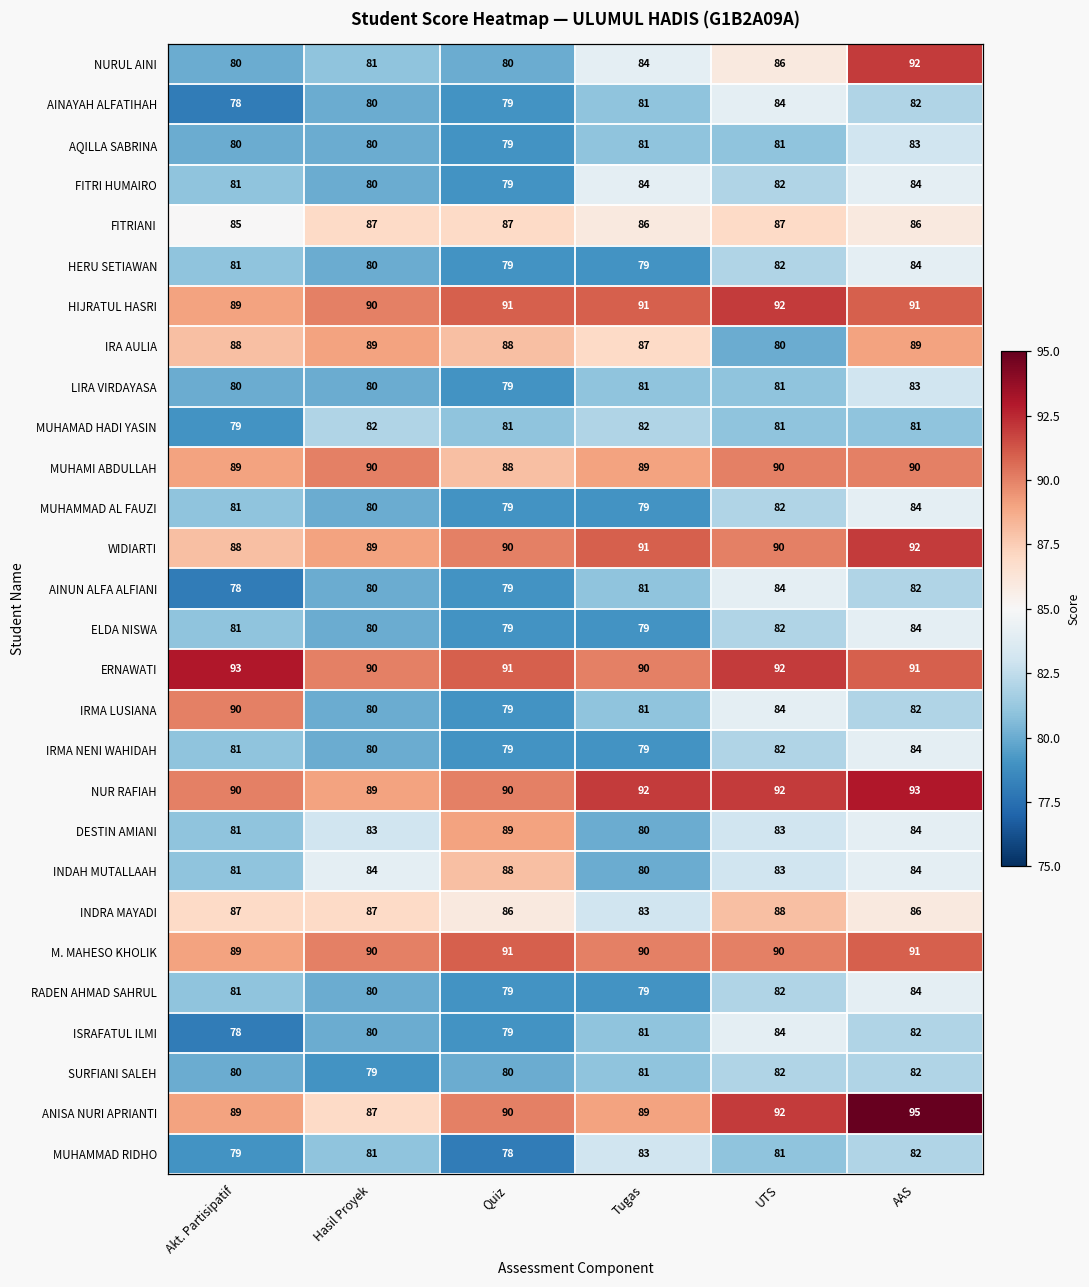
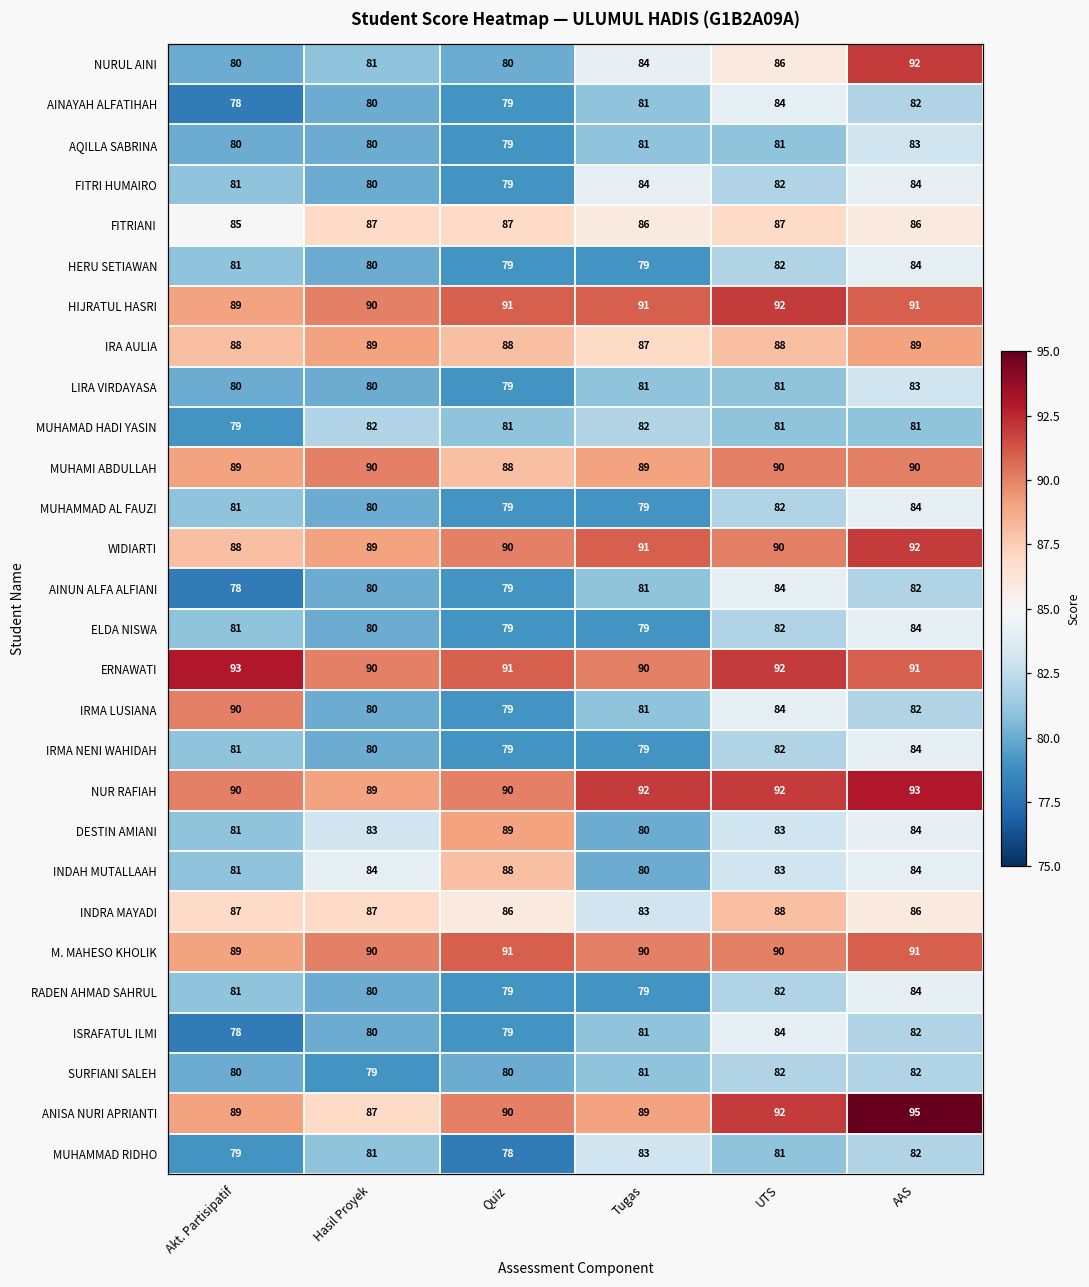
IRA AULIA, UTS: 80 -> 88
